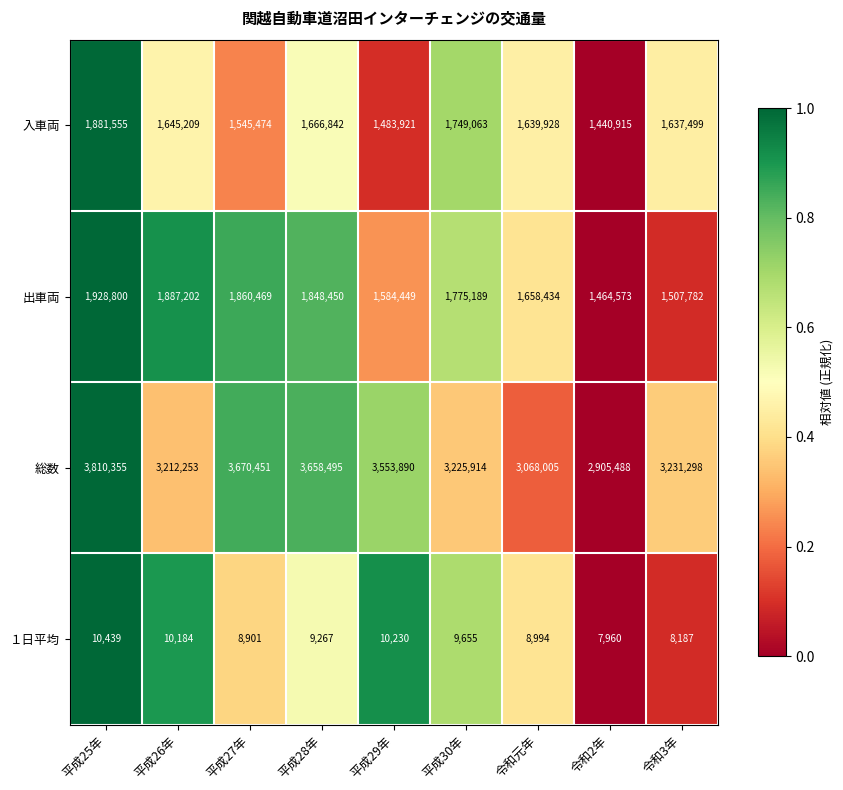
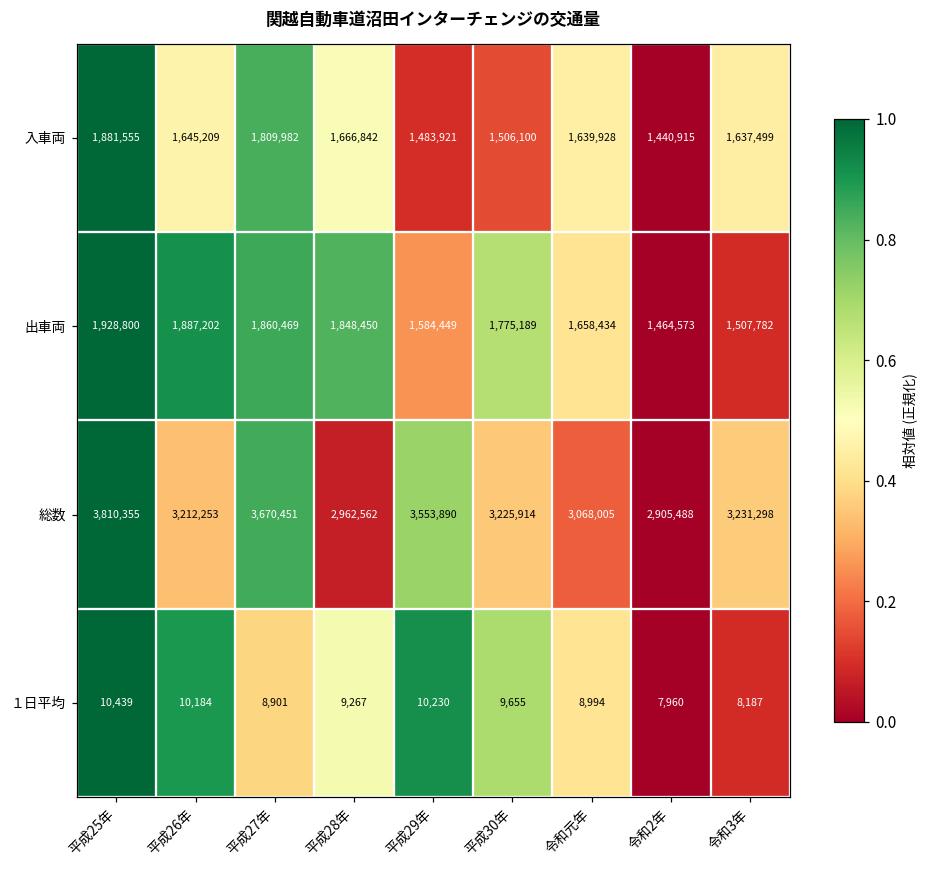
入車両, 平成27年: 1,545,474 -> 1,809,982
入車両, 平成30年: 1,749,063 -> 1,506,100
総数, 平成28年: 3,658,495 -> 2,962,562
